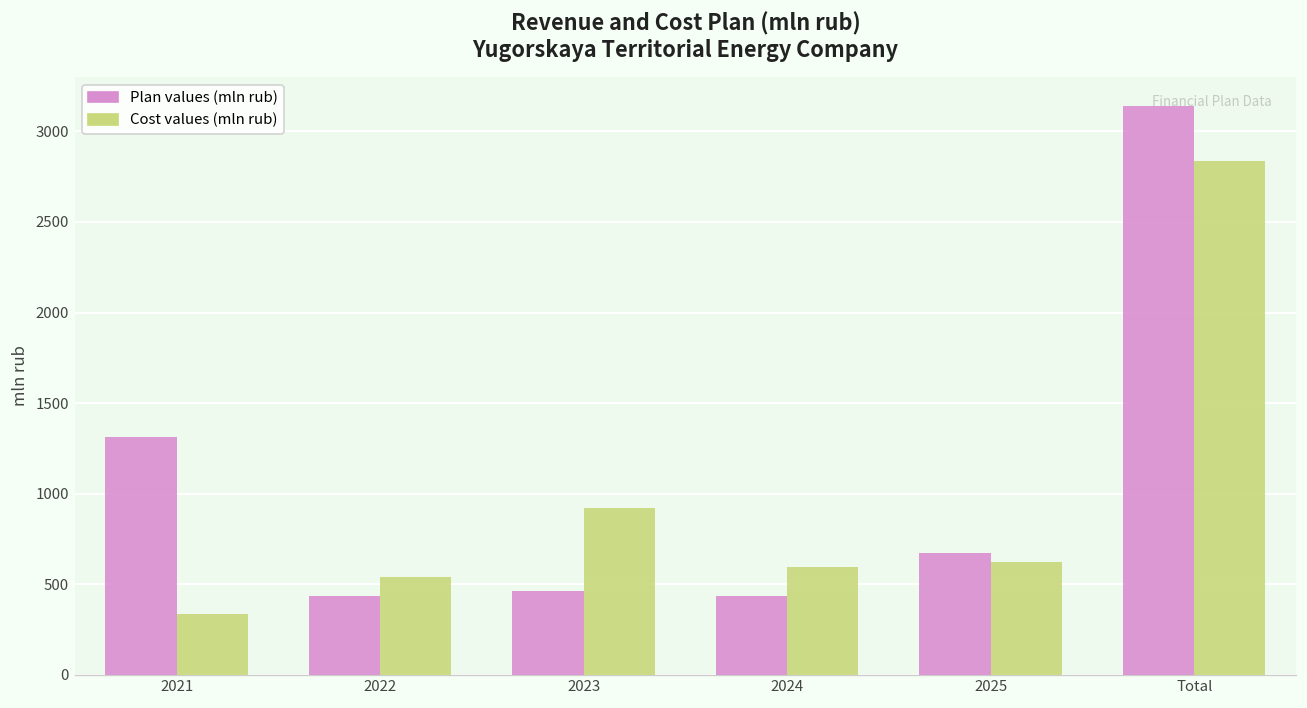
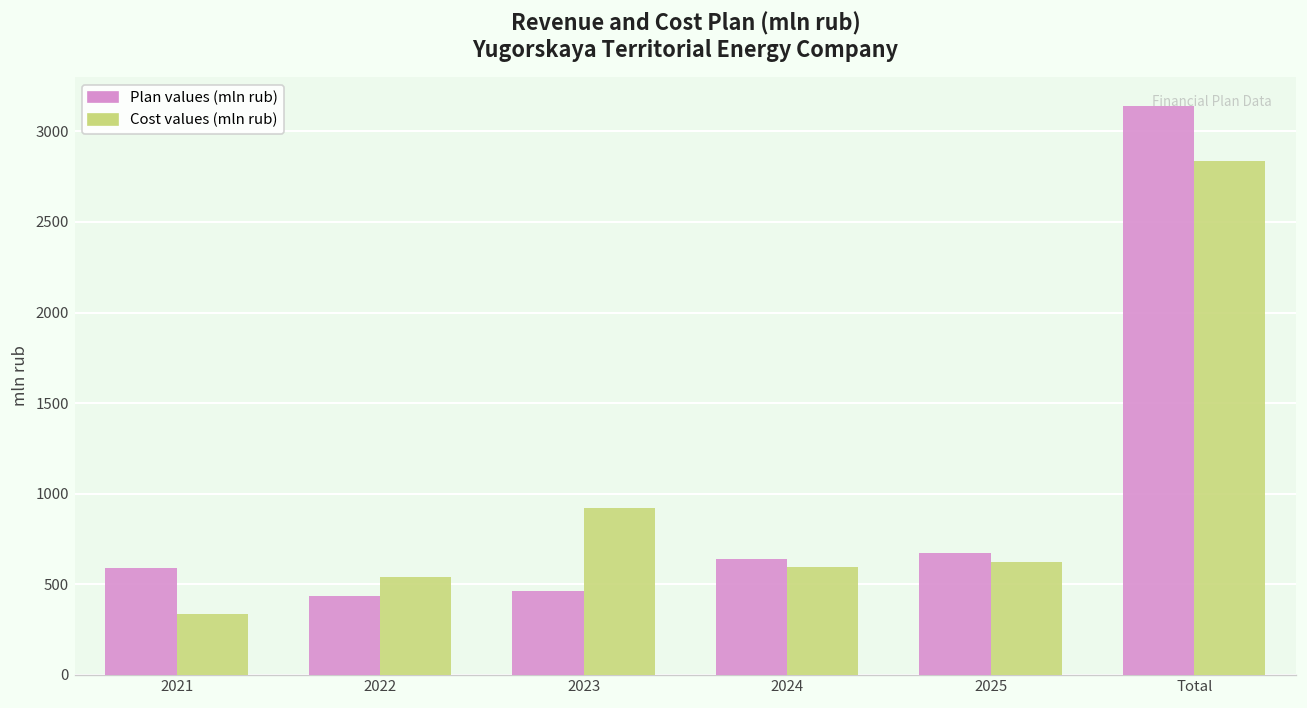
Plan values (mln rub), 2021: 1310 -> 590
Plan values (mln rub), 2024: 430 -> 640
